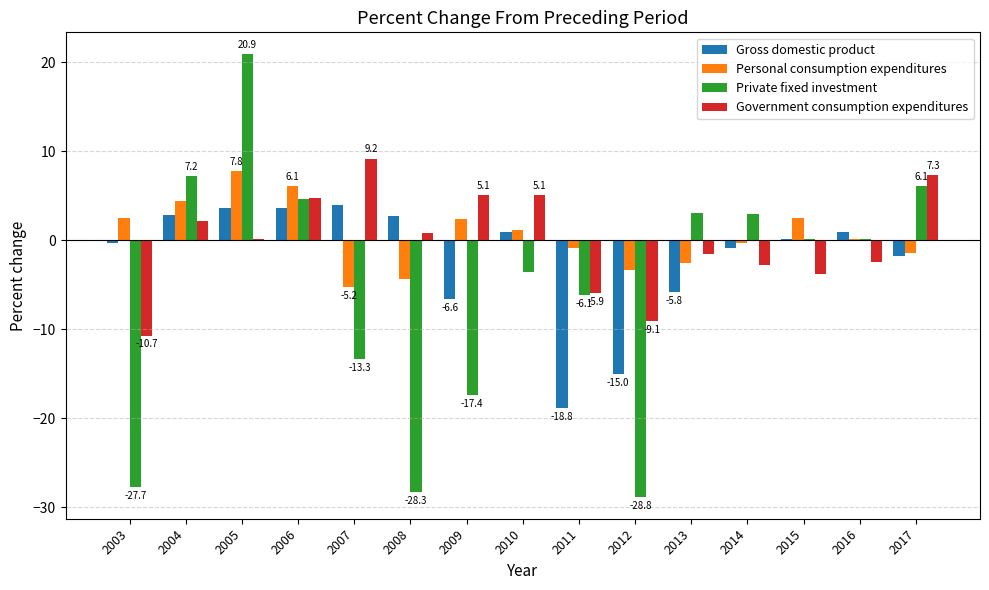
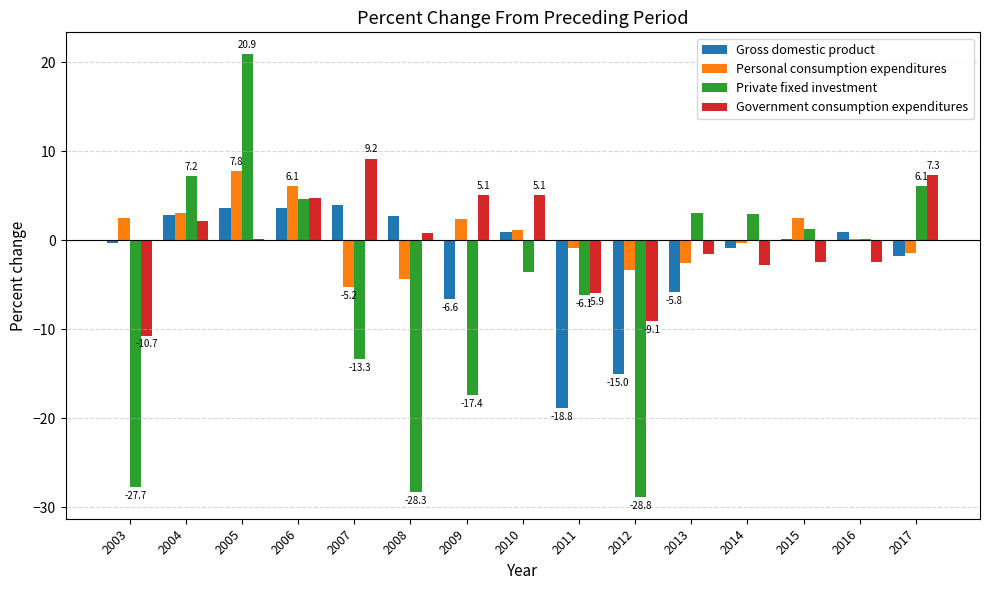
Personal consumption expenditures, 2004: 4 -> 3
Private fixed investment, 2015: 0 -> 1
Government consumption expenditures, 2015: -4 -> -2
